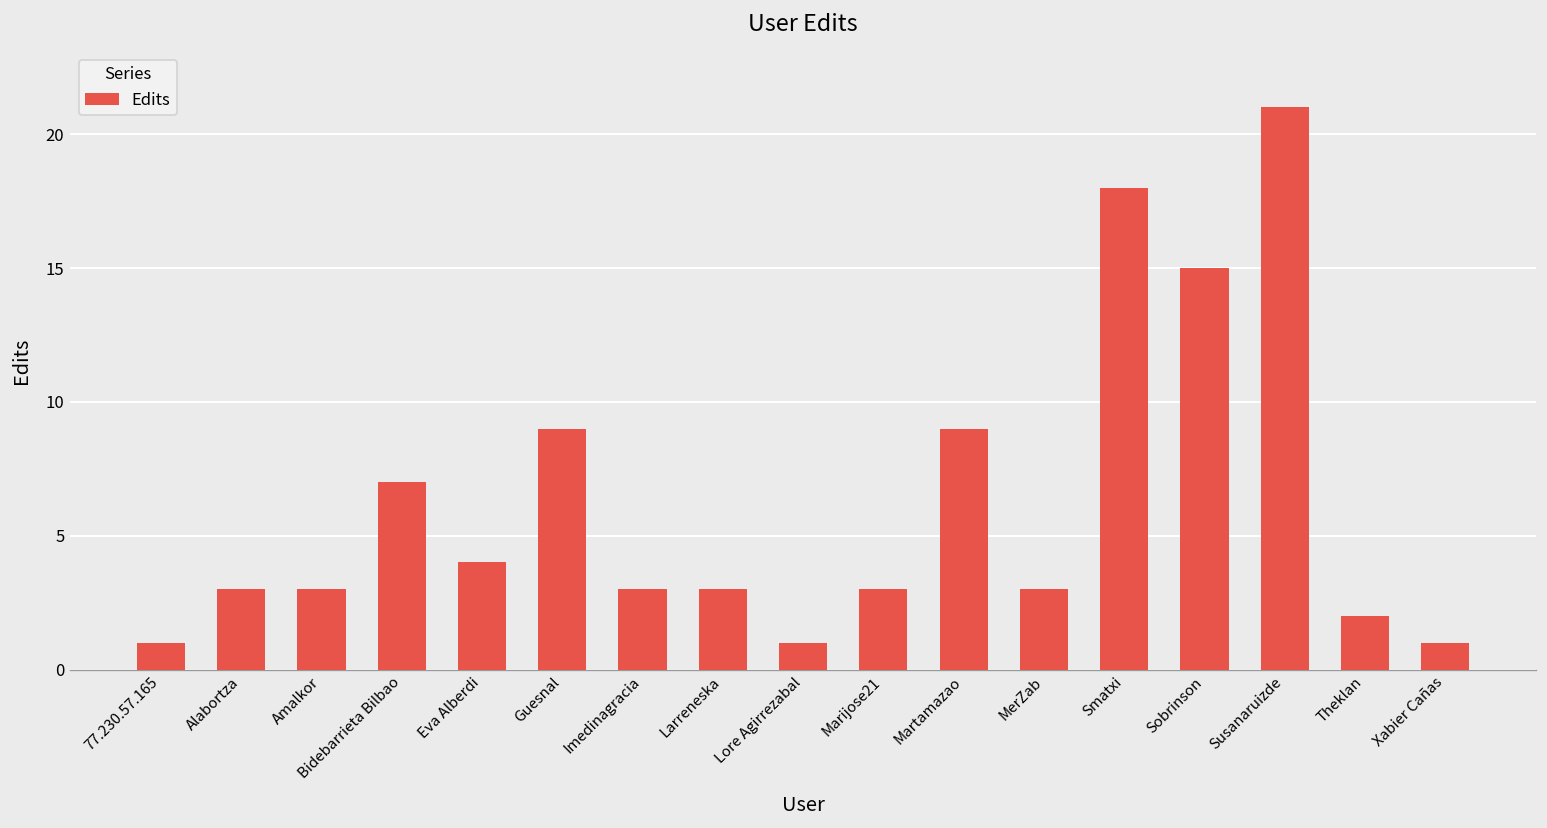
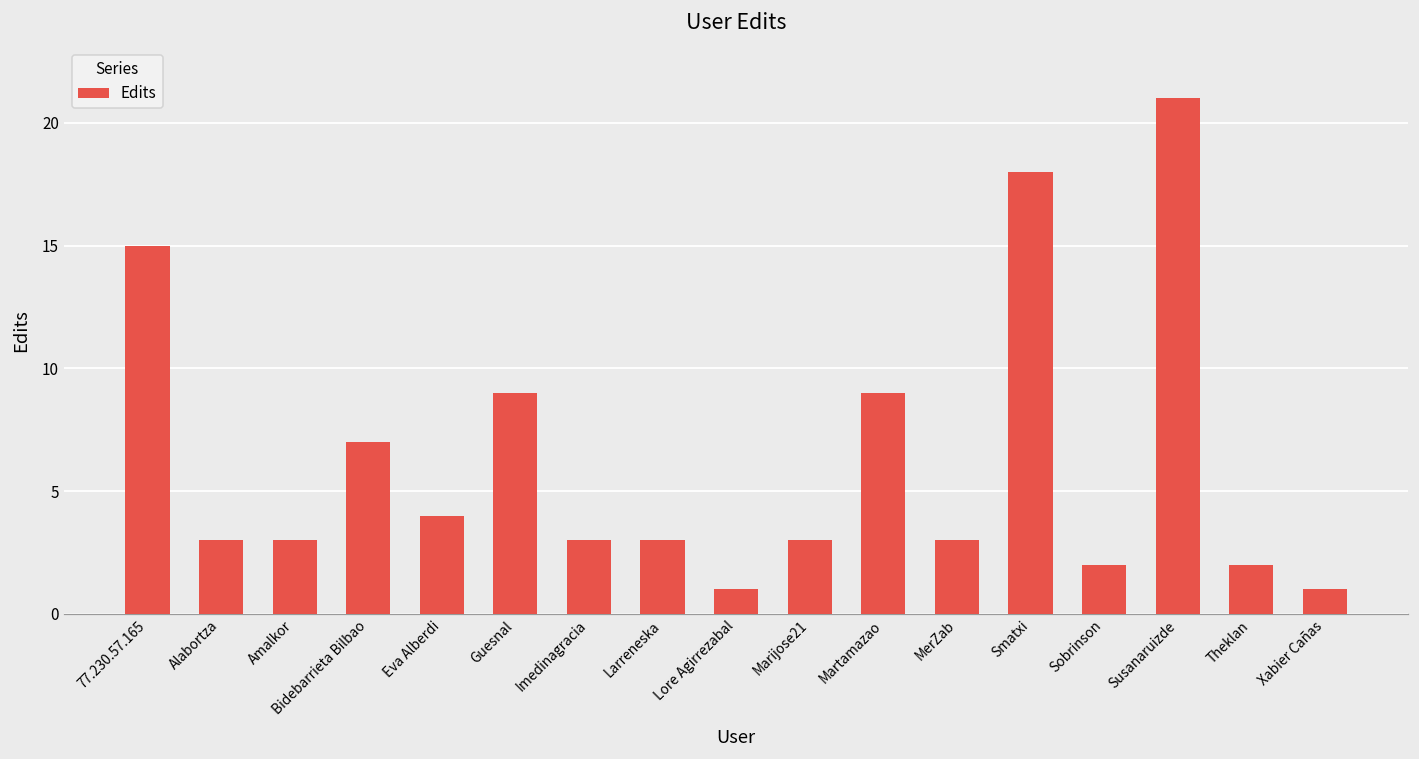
77.230.57.165: 1 -> 15
Sobrinson: 15 -> 2
